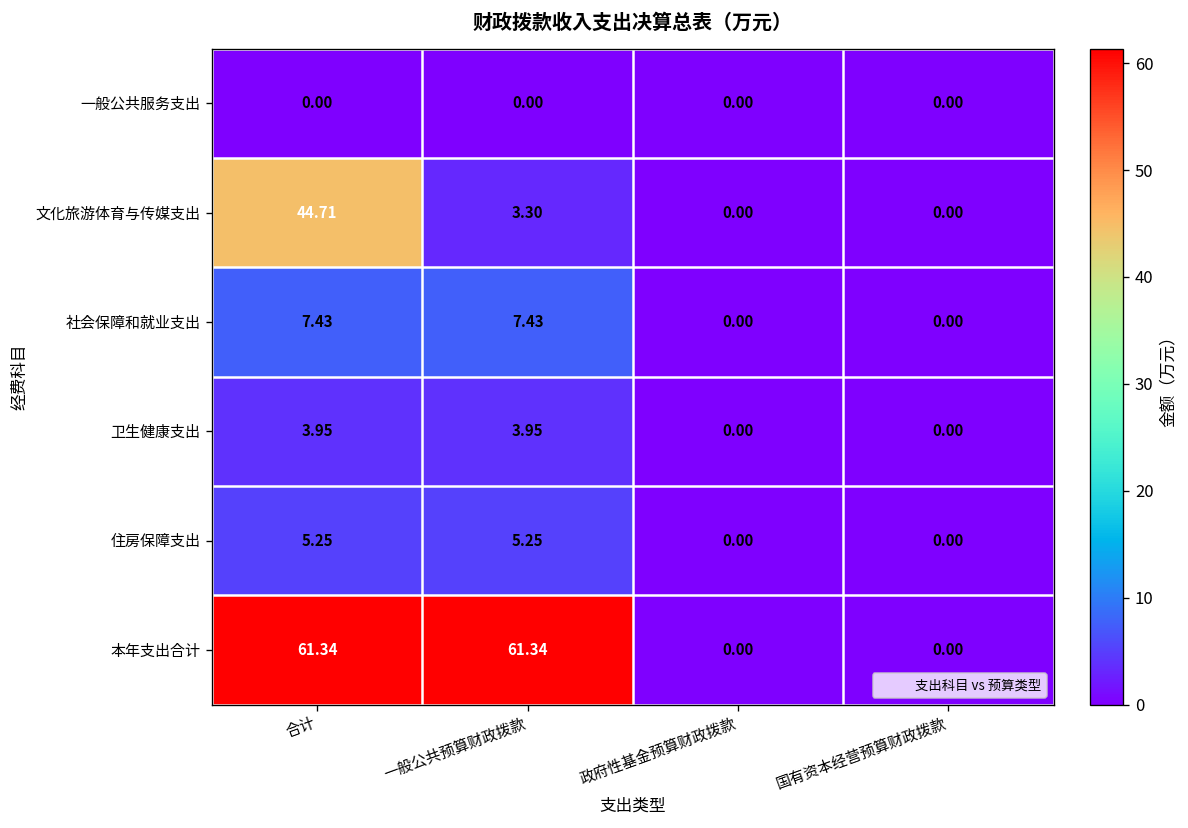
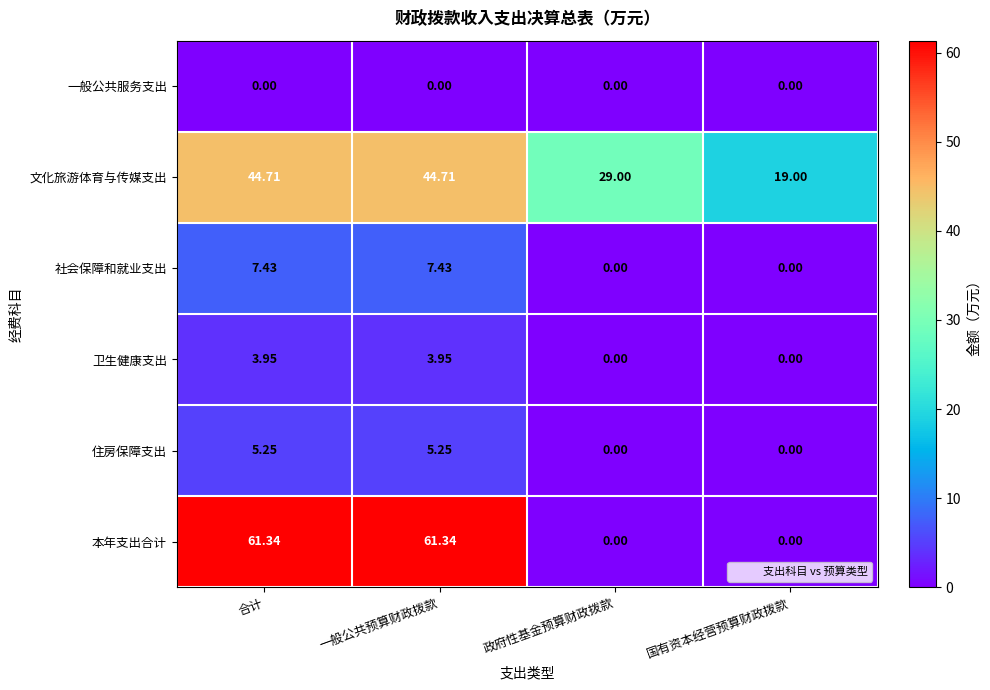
文化旅游体育与传媒支出, 一般公共预算财政拨款: 3.30 -> 44.71
文化旅游体育与传媒支出, 政府性基金预算财政拨款: 0.00 -> 29.00
文化旅游体育与传媒支出, 国有资本经营预算财政拨款: 0.00 -> 19.00
